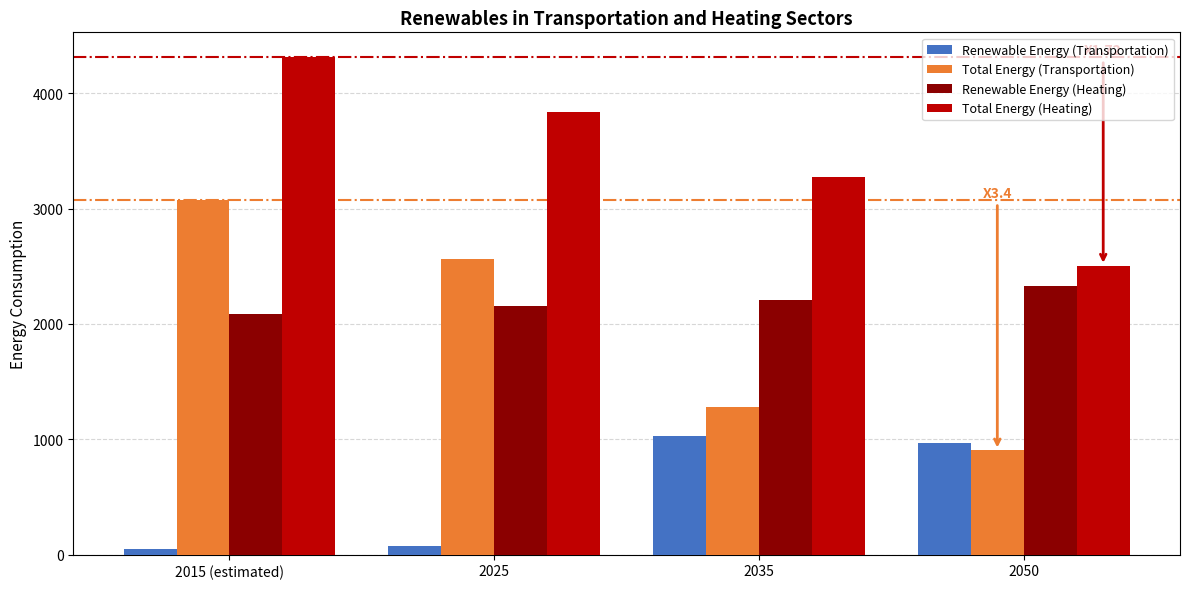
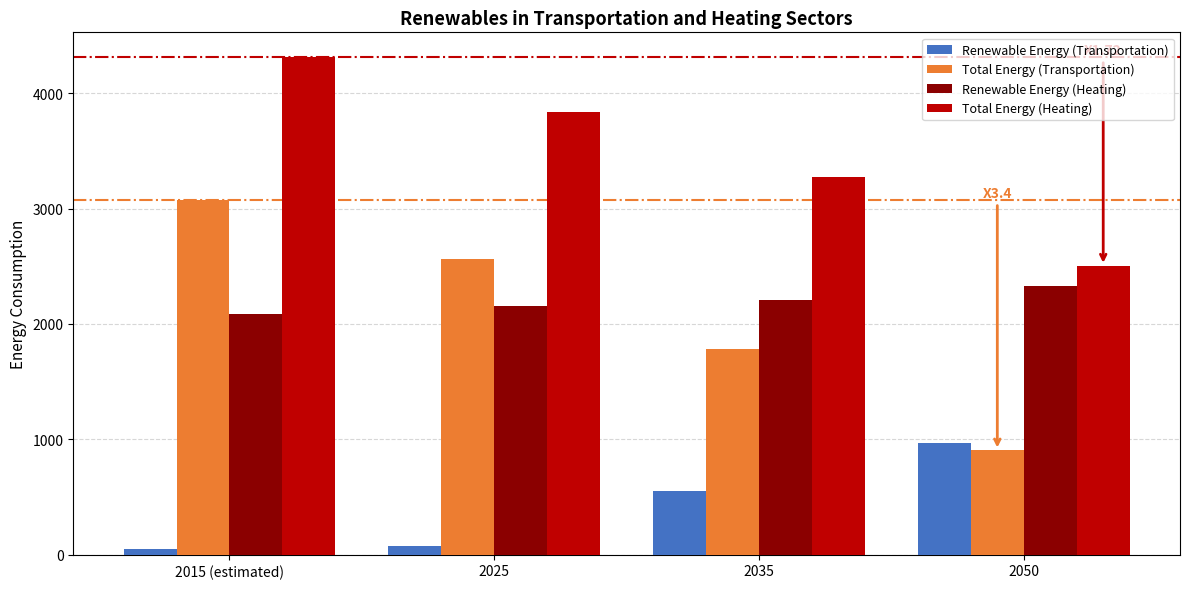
Renewable Energy (Transportation), 2035: 1030 -> 560
Total Energy (Transportation), 2035: 1280 -> 1780
